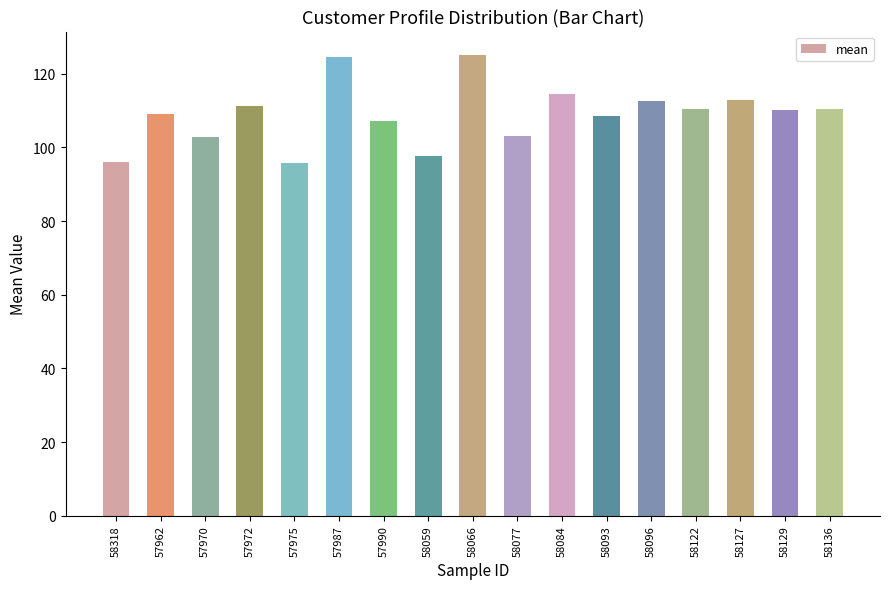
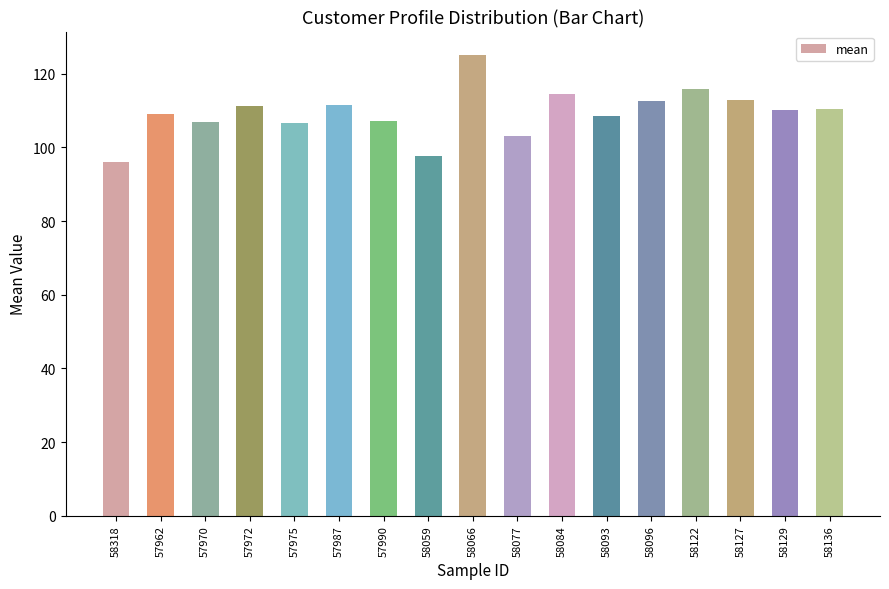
57970: 103 -> 107
57975: 96 -> 107
57987: 125 -> 112
58122: 110 -> 116
